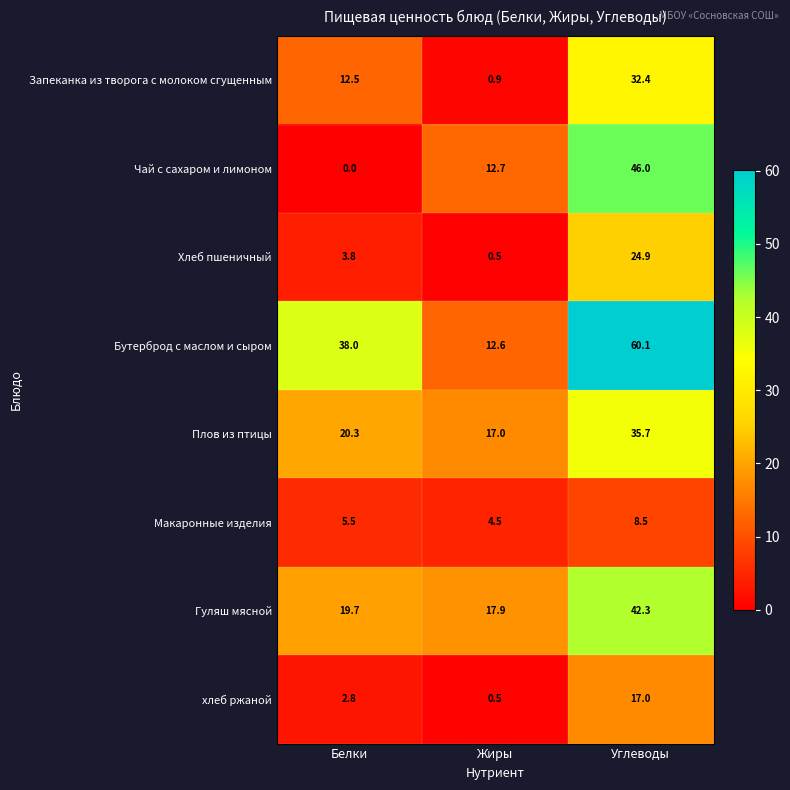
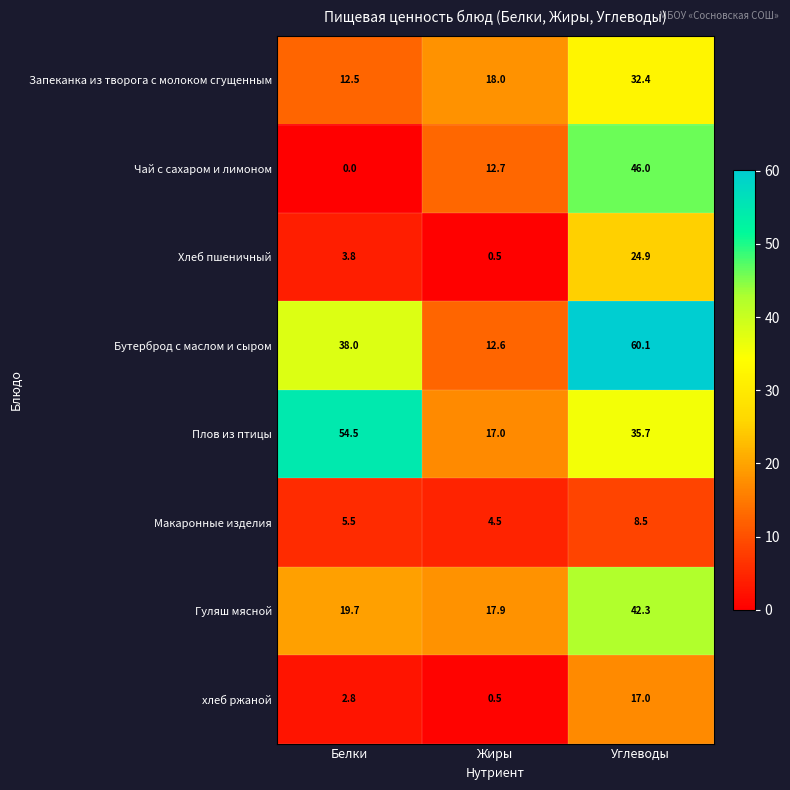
Запеканка из творога с молоком сгущенным, Жиры: 0.9 -> 18.0
Плов из птицы, Белки: 20.3 -> 54.5
